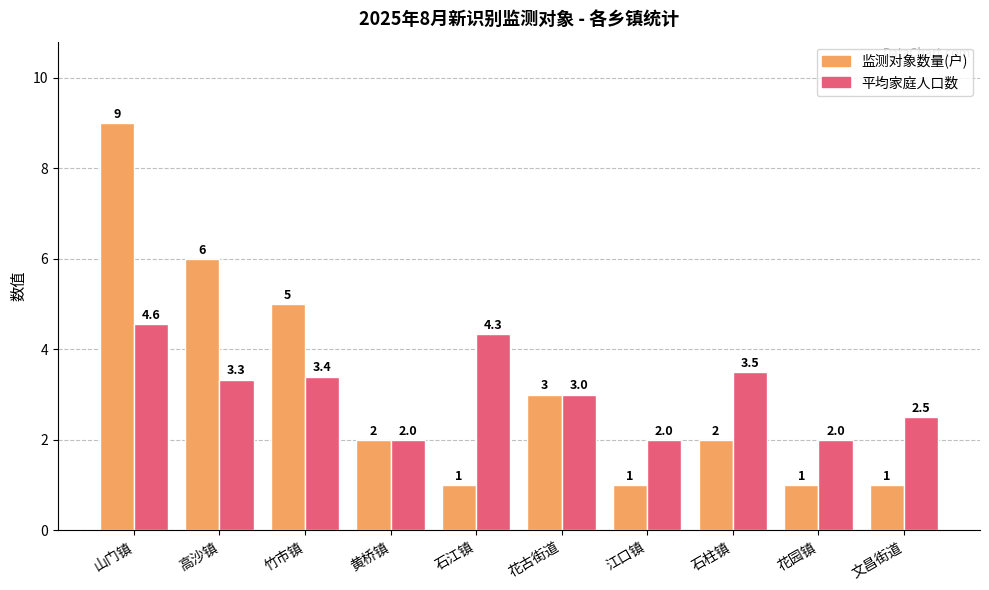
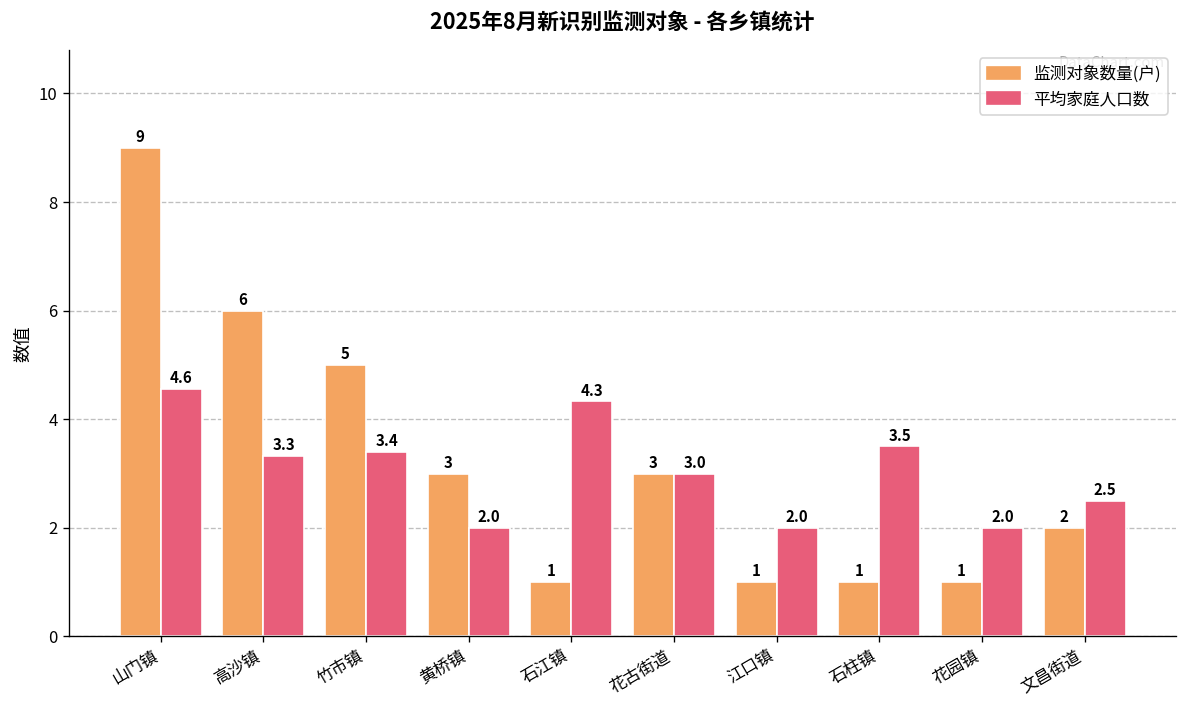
监测对象数量(户), 黄桥镇: 2 -> 3
监测对象数量(户), 石柱镇: 2 -> 1
监测对象数量(户), 文昌街道: 1 -> 2
